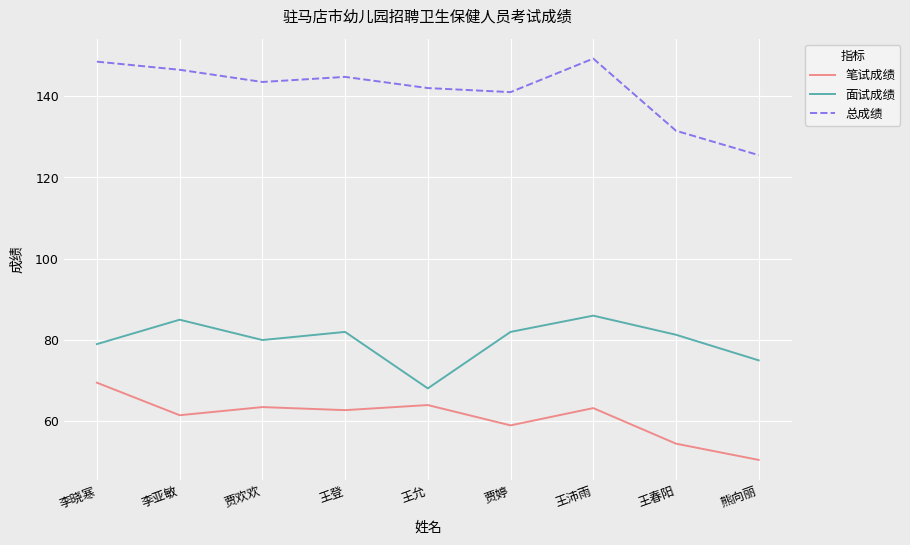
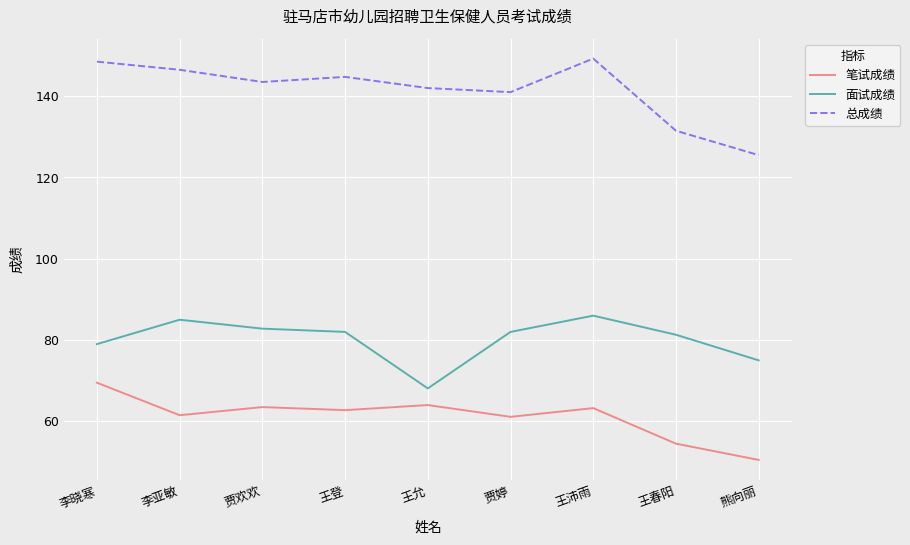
面试成绩, 贾欢欢: 80 -> 83
笔试成绩, 贾婷: 59 -> 61
